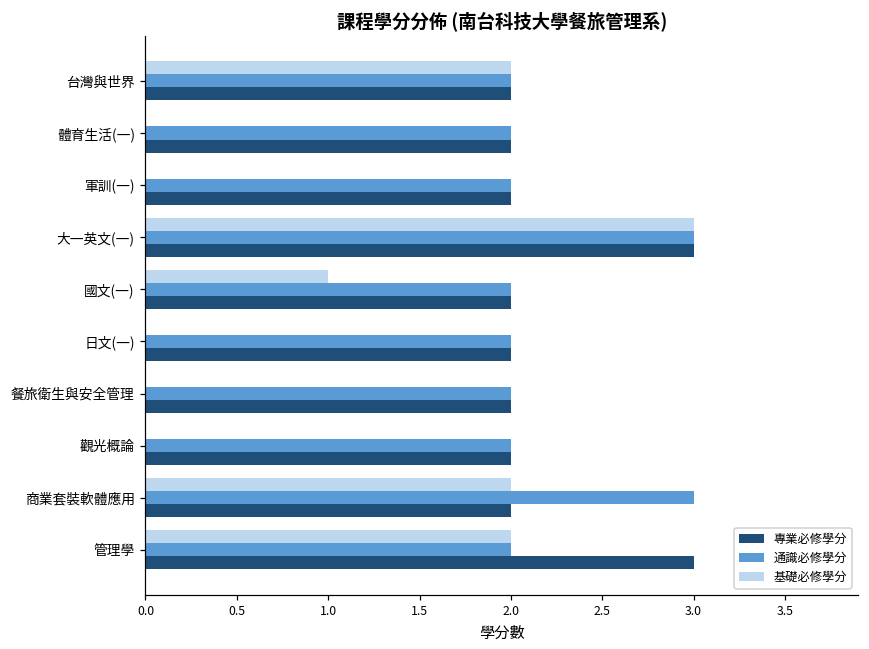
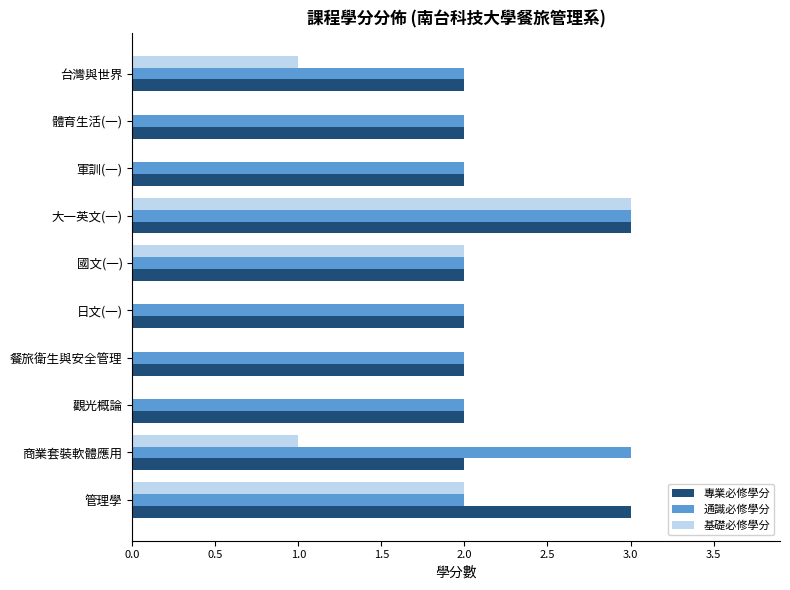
基礎必修學分, 台灣與世界: 2 -> 1
基礎必修學分, 國文(一): 1 -> 2
基礎必修學分, 商業套裝軟體應用: 2 -> 1
